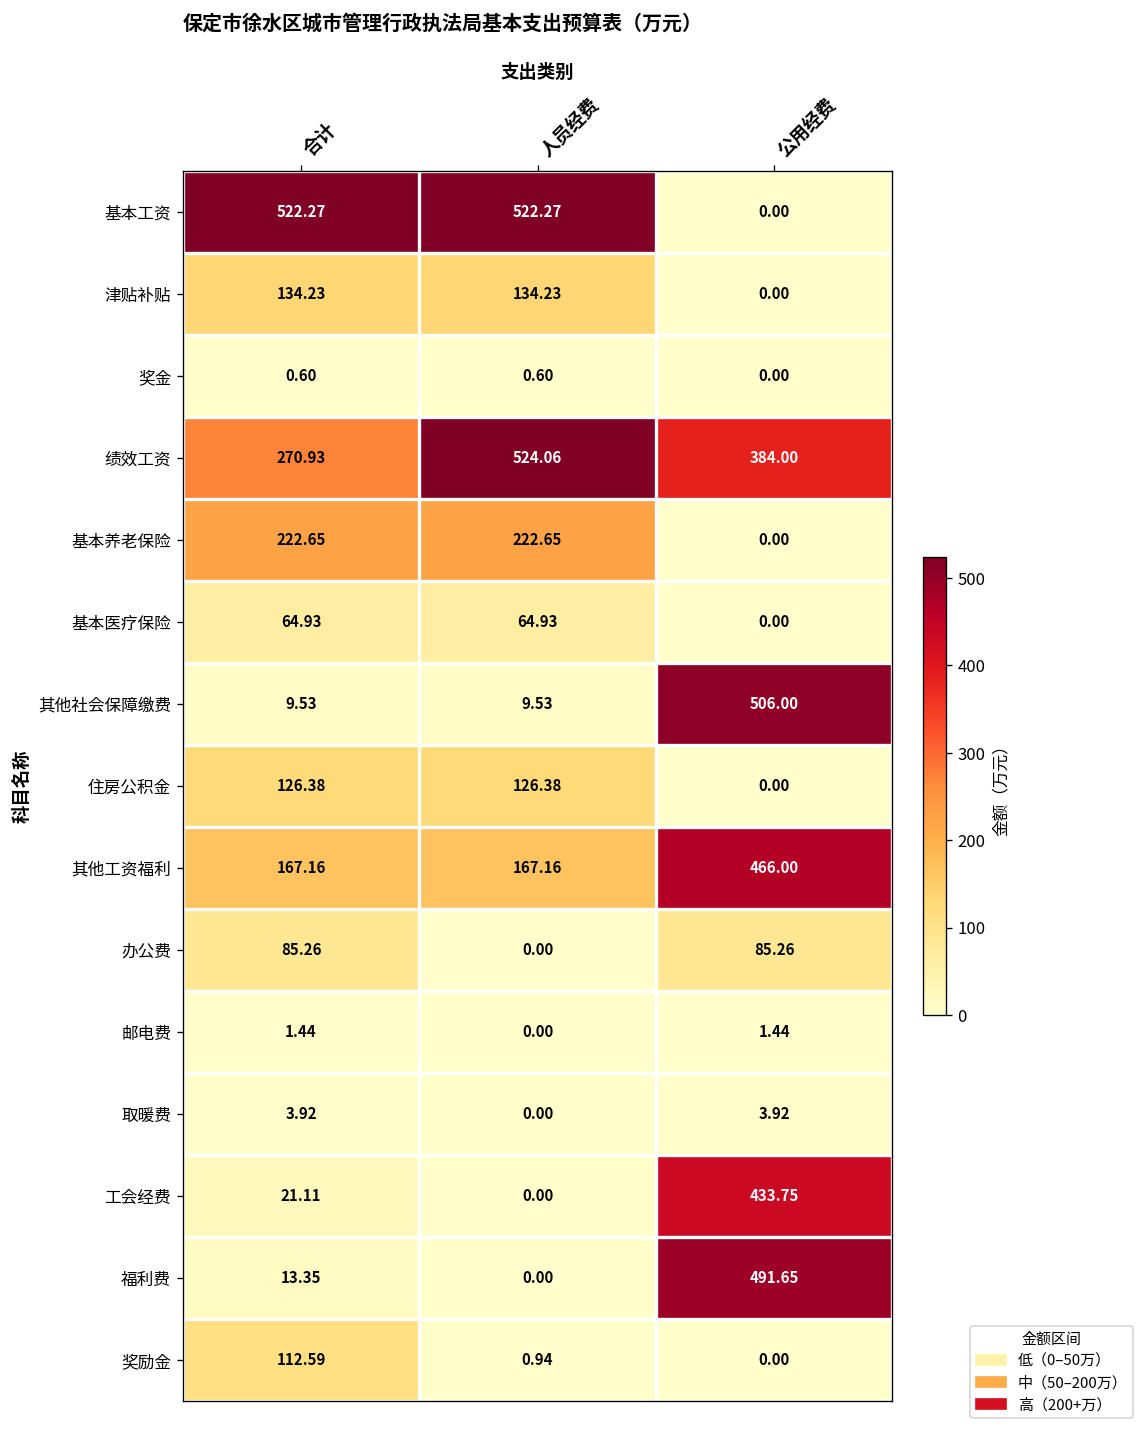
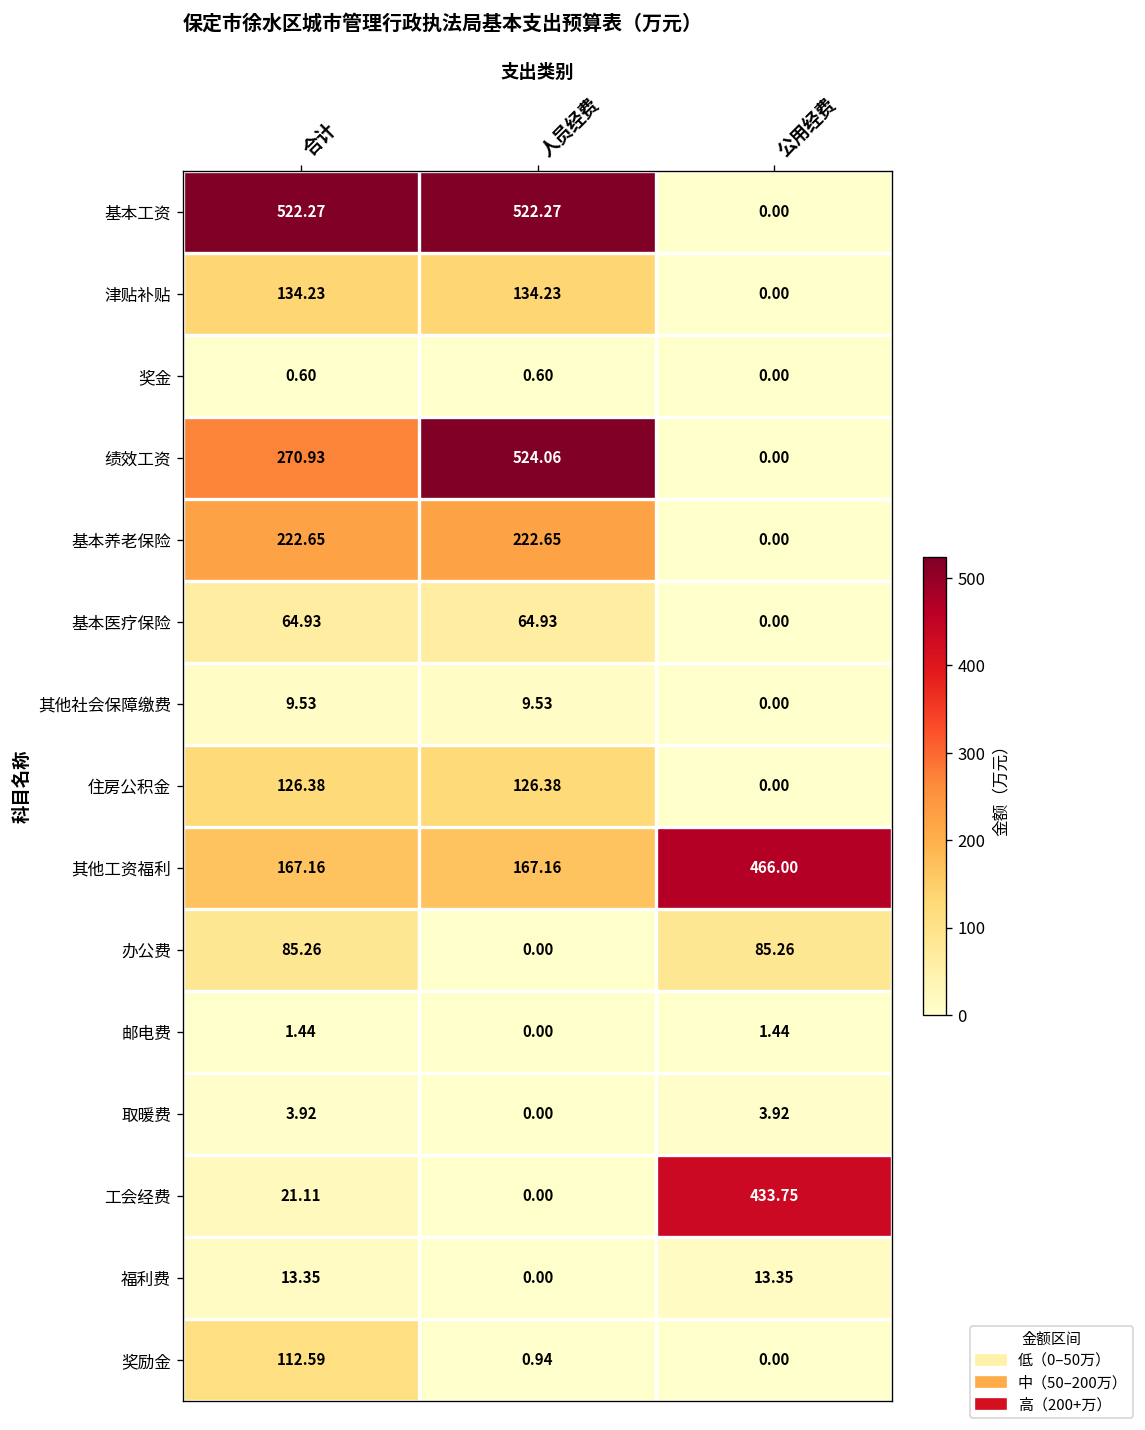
绩效工资, 公用经费: 384.00 -> 0.00
其他社会保障缴费, 公用经费: 506.00 -> 0.00
福利费, 公用经费: 491.65 -> 13.35
